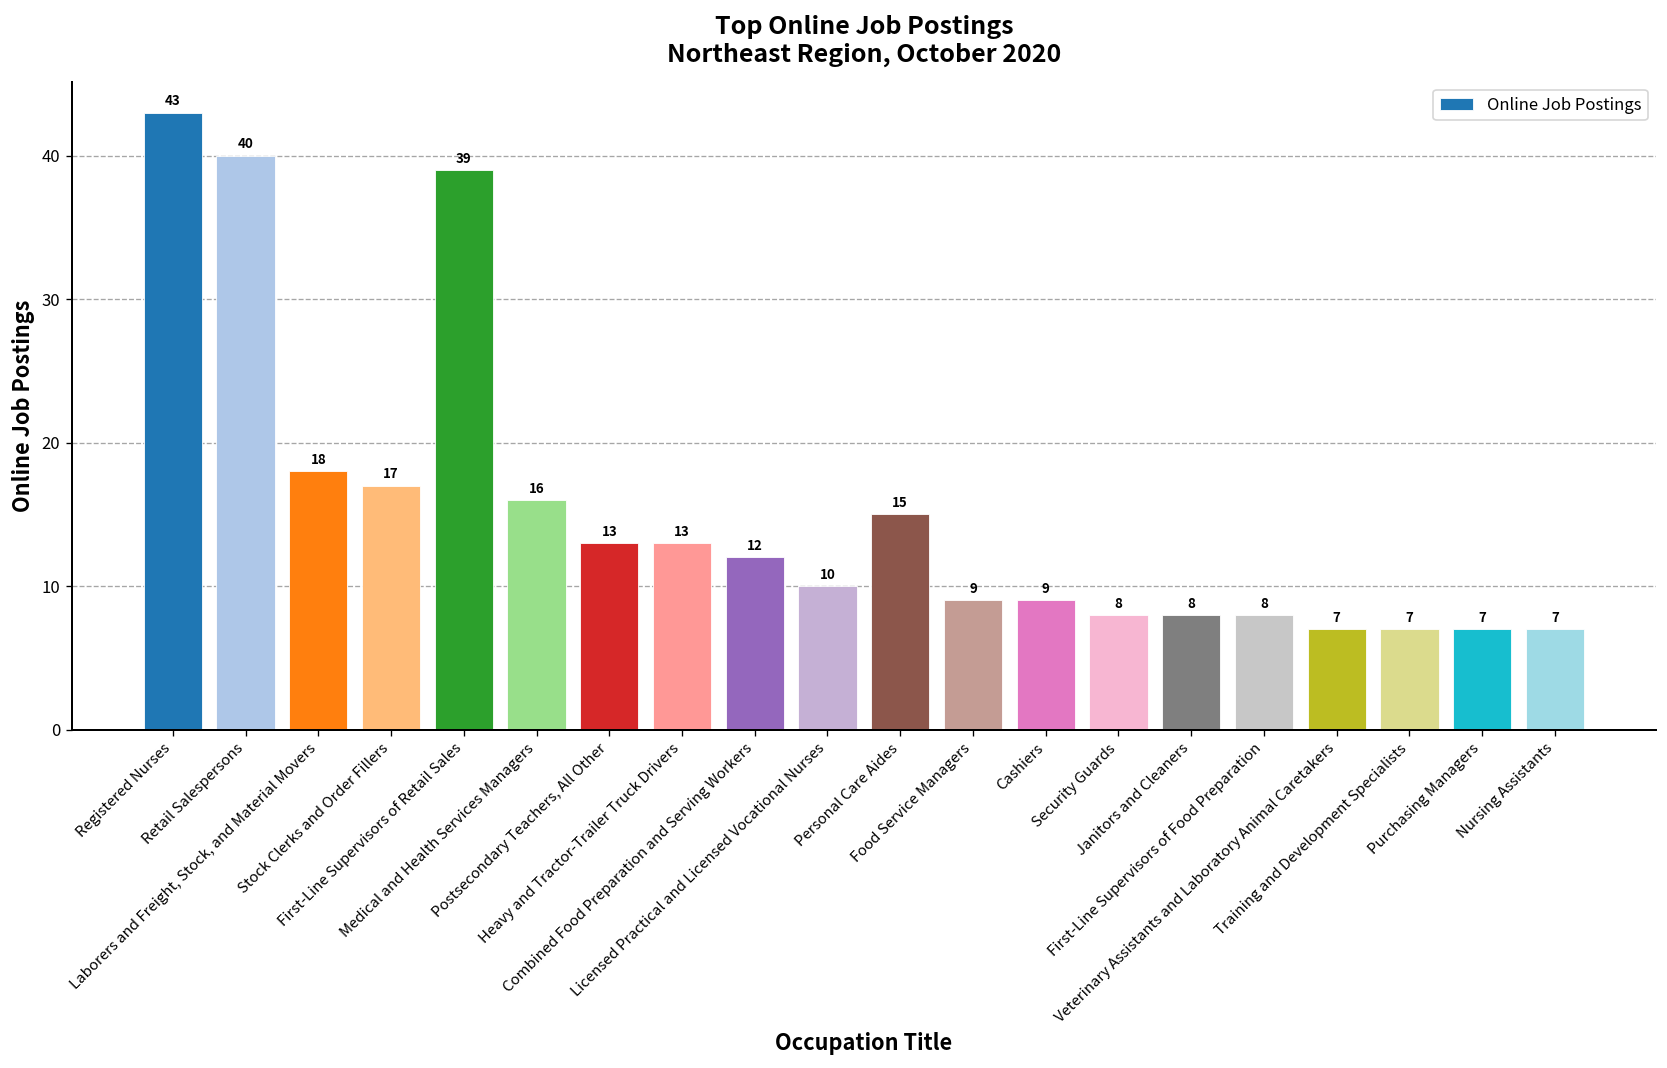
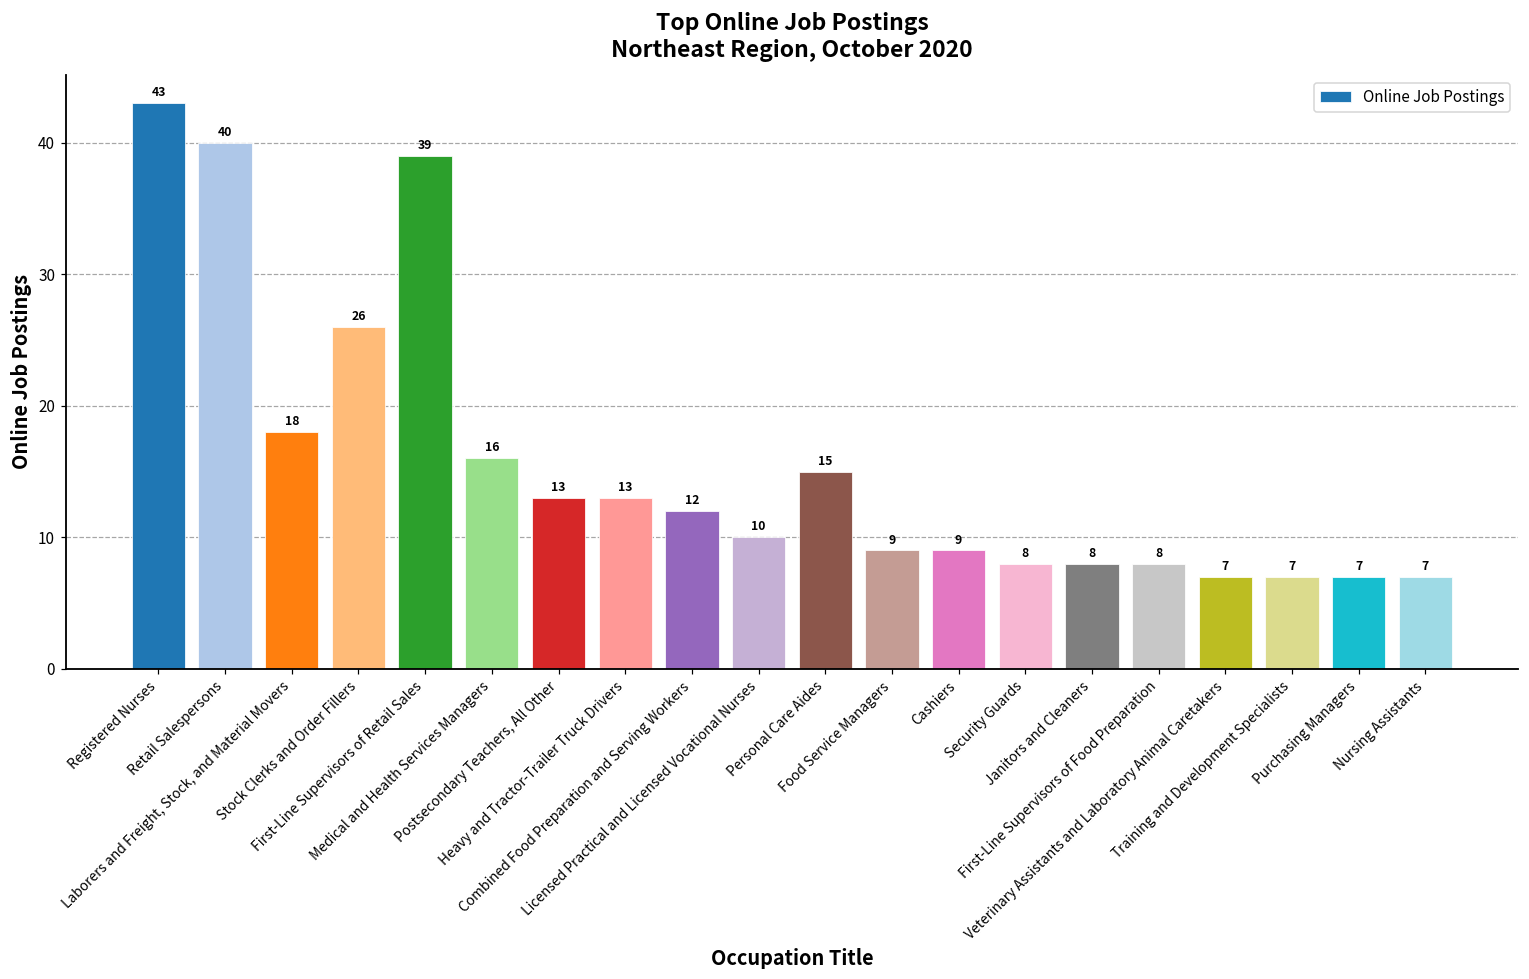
Stock Clerks and Order Fillers: 17 -> 26
